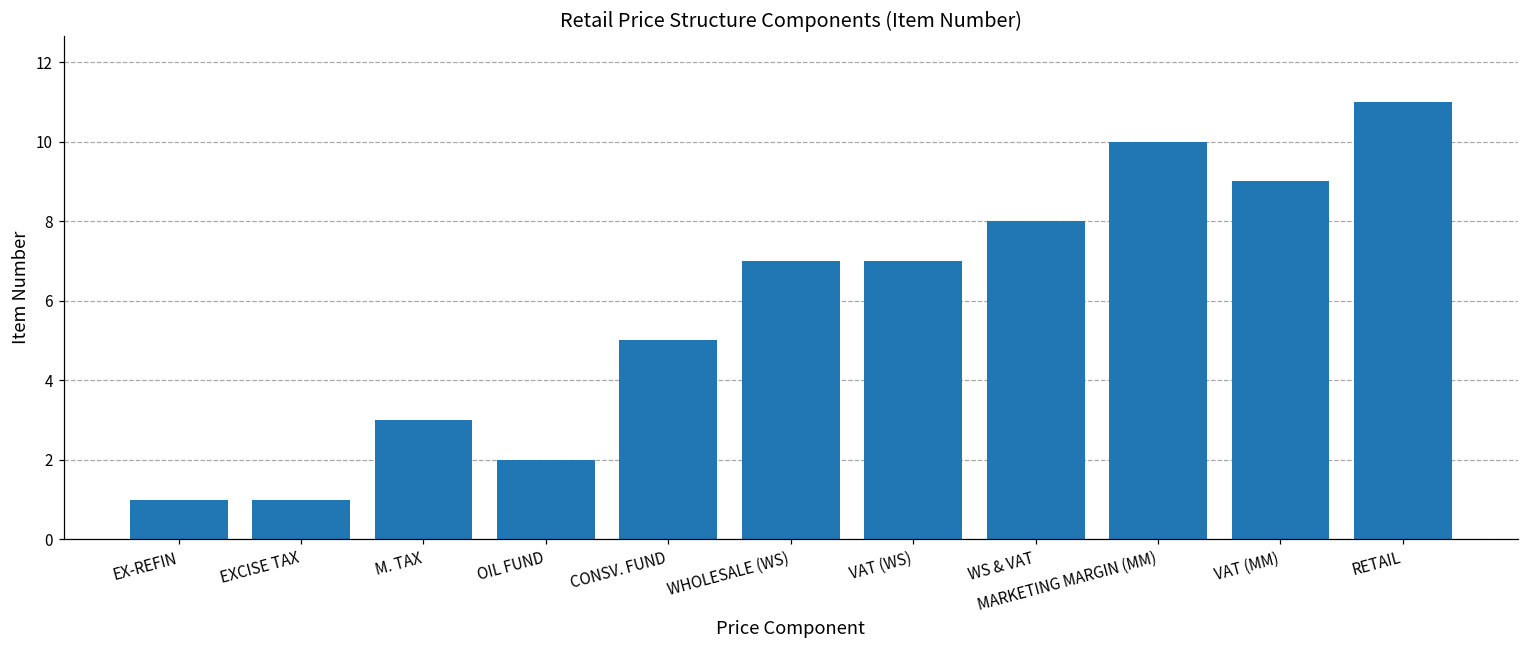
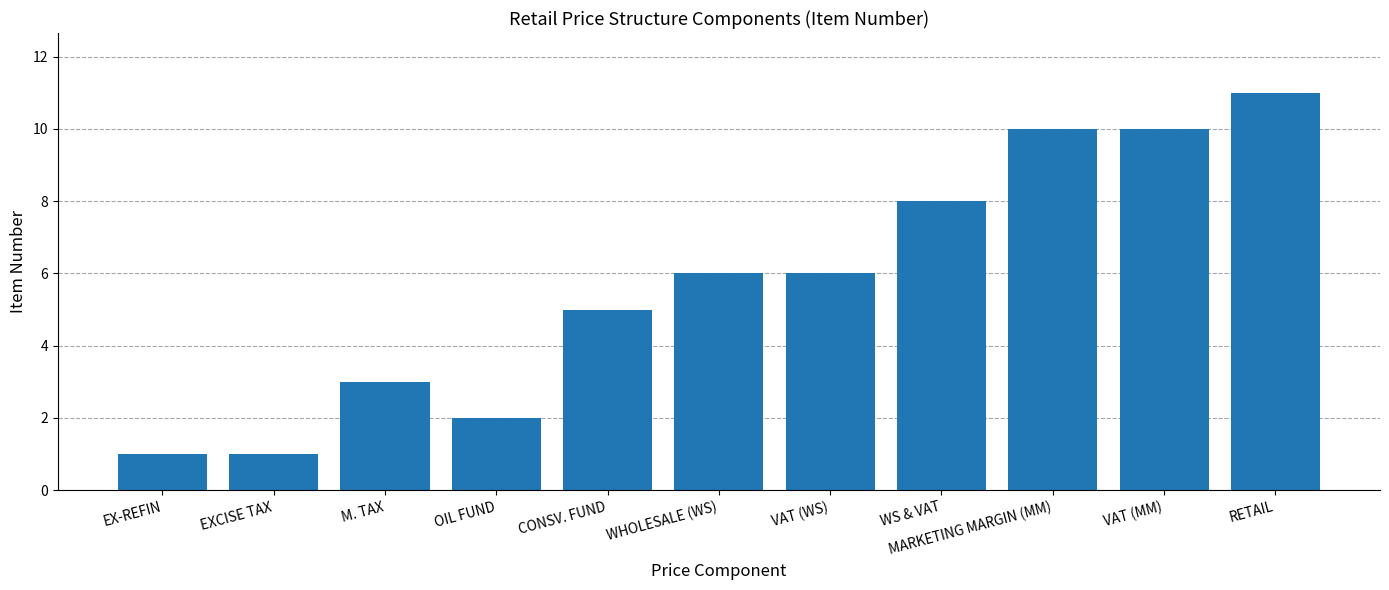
WHOLESALE (WS): 7 -> 6
VAT (WS): 7 -> 6
VAT (MM): 9 -> 10
